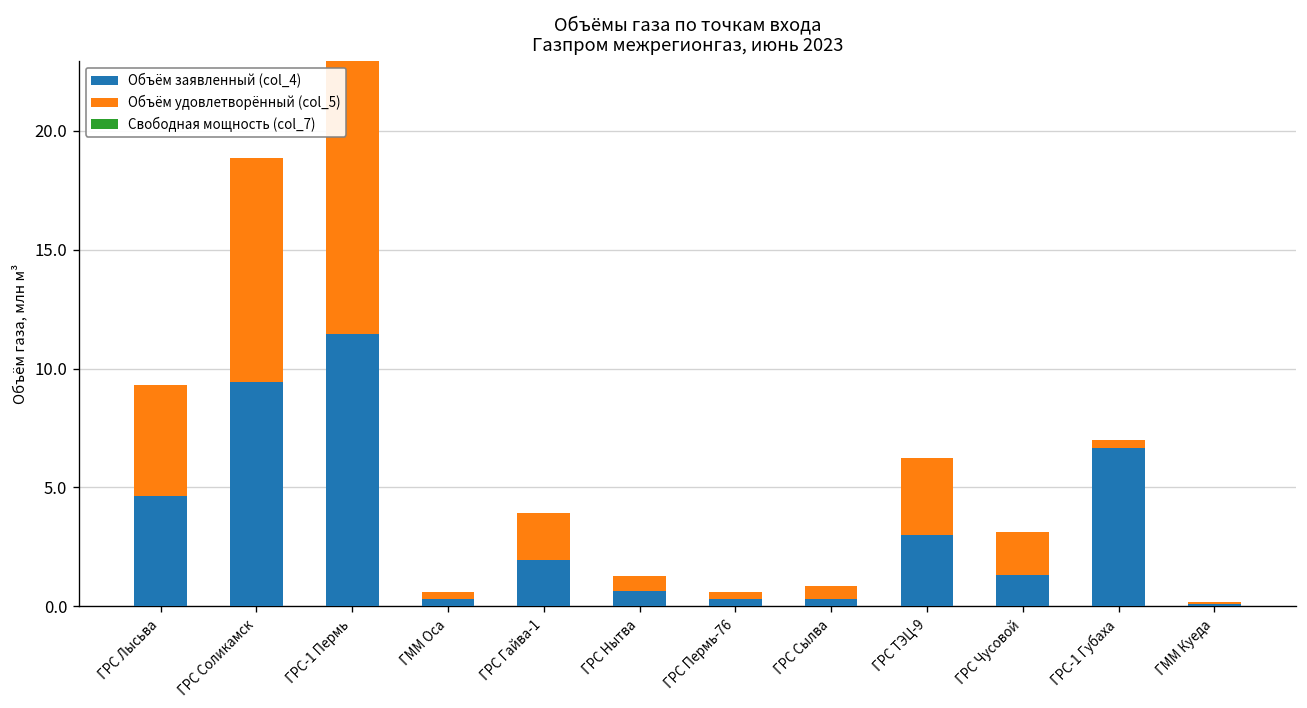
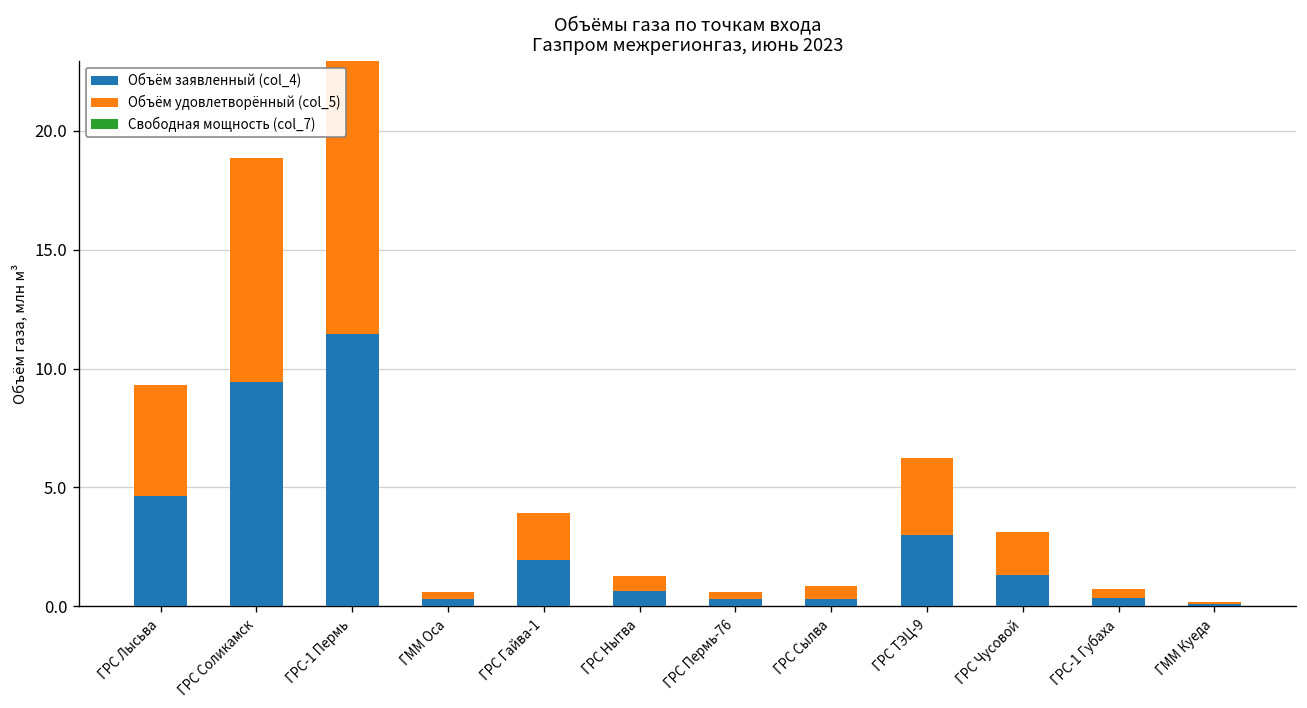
Объём заявленный (col_4), ГРС-1 Губаха: 6.6 -> 0.4
